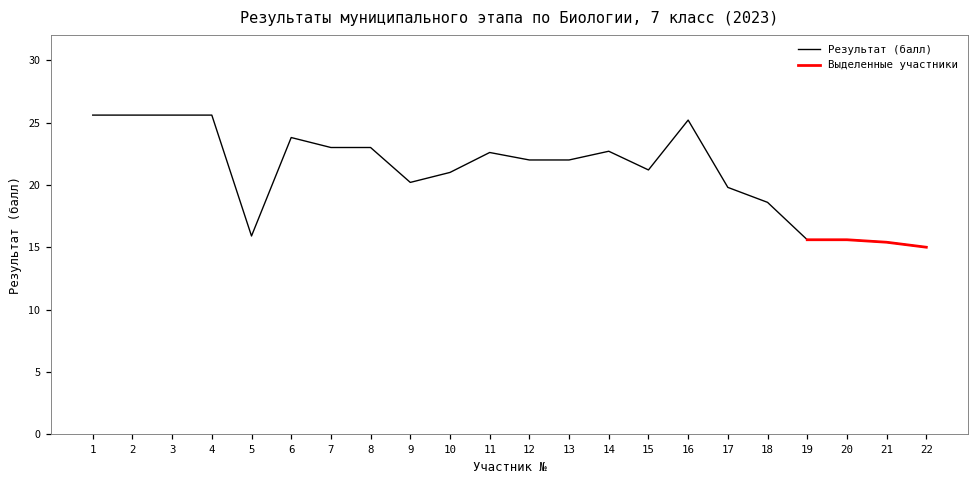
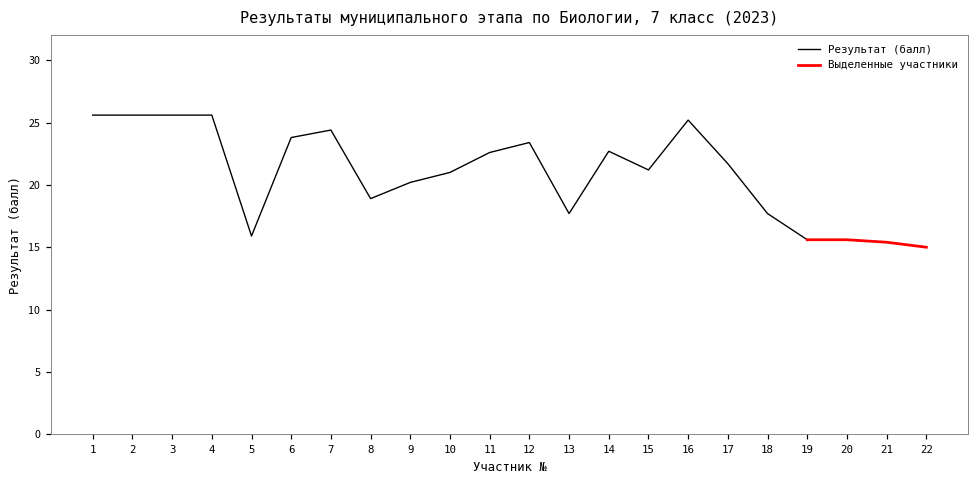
Результат (балл), 7: 23.0 -> 24.4
Результат (балл), 8: 23.0 -> 18.9
Результат (балл), 12: 22.0 -> 23.4
Результат (балл), 13: 22.0 -> 17.7
Результат (балл), 17: 19.8 -> 21.7
Результат (балл), 18: 18.6 -> 17.7
